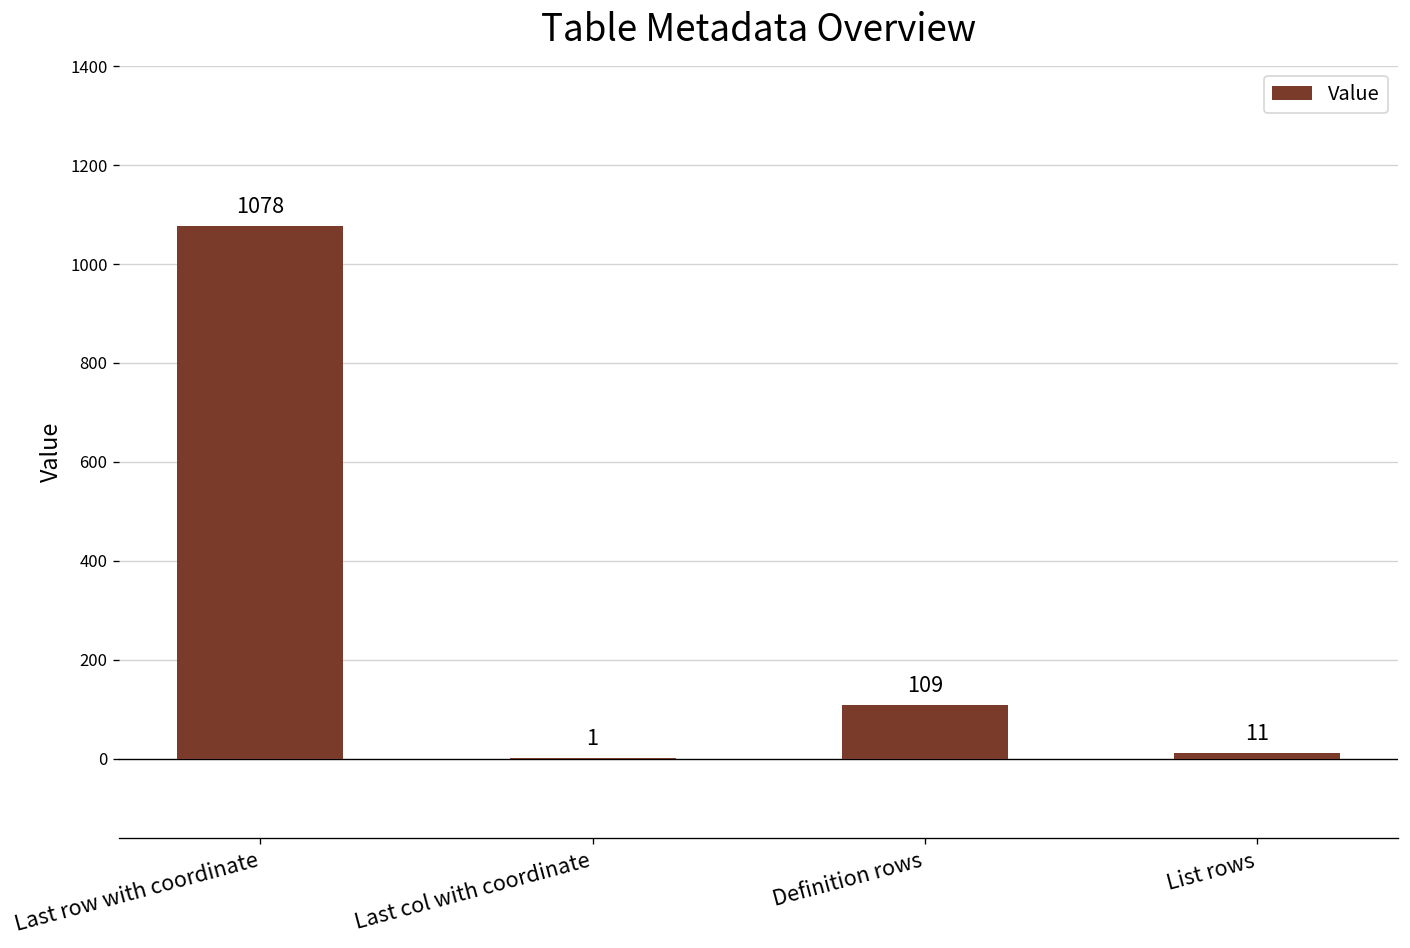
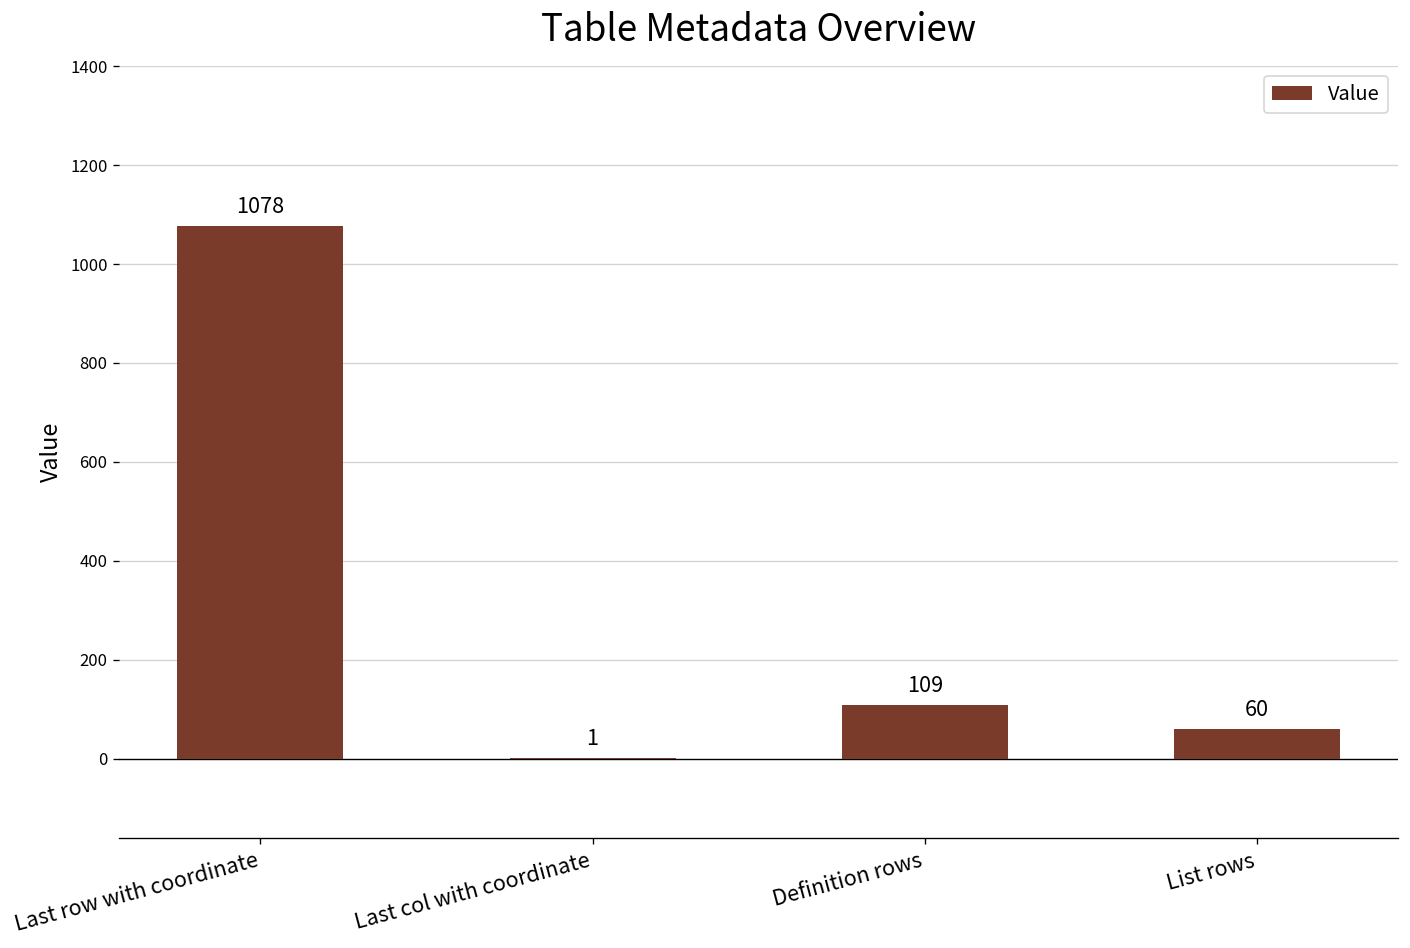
List rows: 11 -> 60
